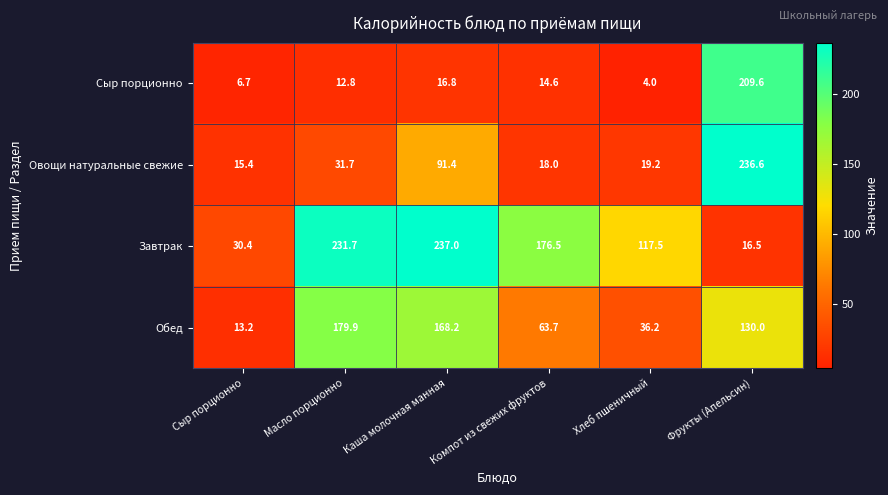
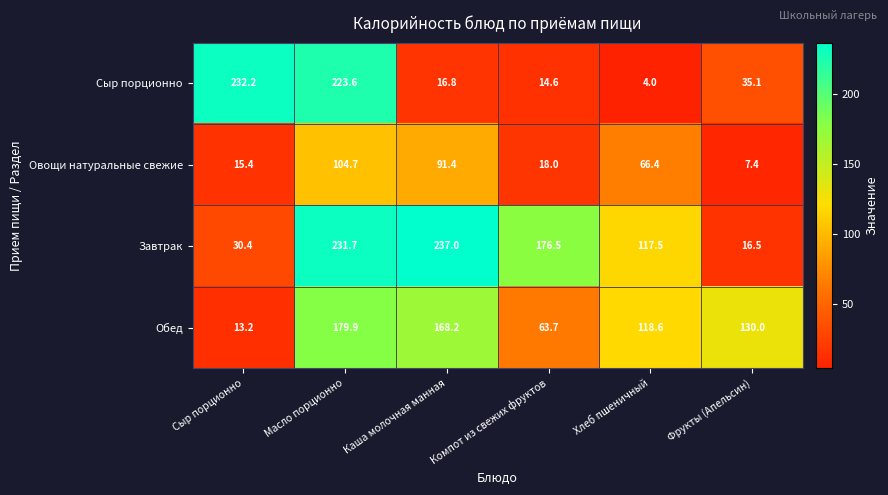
Сыр порционно, Сыр порционно: 6.7 -> 232.2
Сыр порционно, Масло порционно: 12.8 -> 223.6
Сыр порционно, Фрукты (Апельсин): 209.6 -> 35.1
Овощи натуральные свежие, Масло порционно: 31.7 -> 104.7
Овощи натуральные свежие, Хлеб пшеничный: 19.2 -> 66.4
Овощи натуральные свежие, Фрукты (Апельсин): 236.6 -> 7.4
Обед, Хлеб пшеничный: 36.2 -> 118.6
